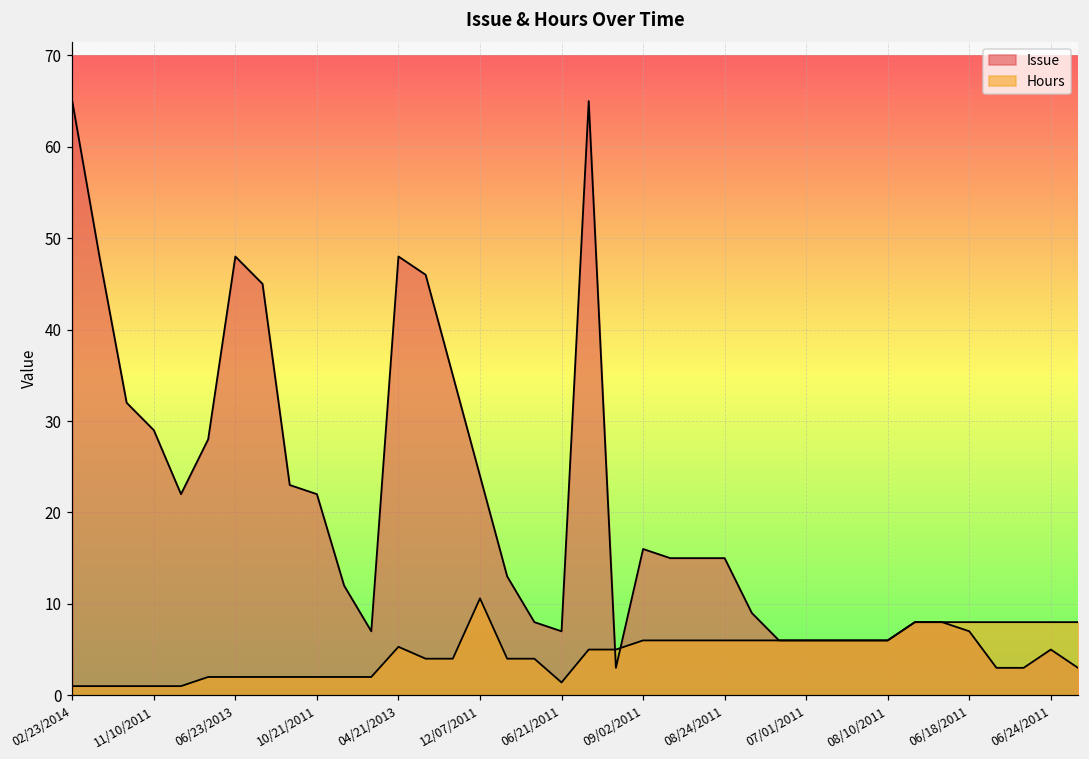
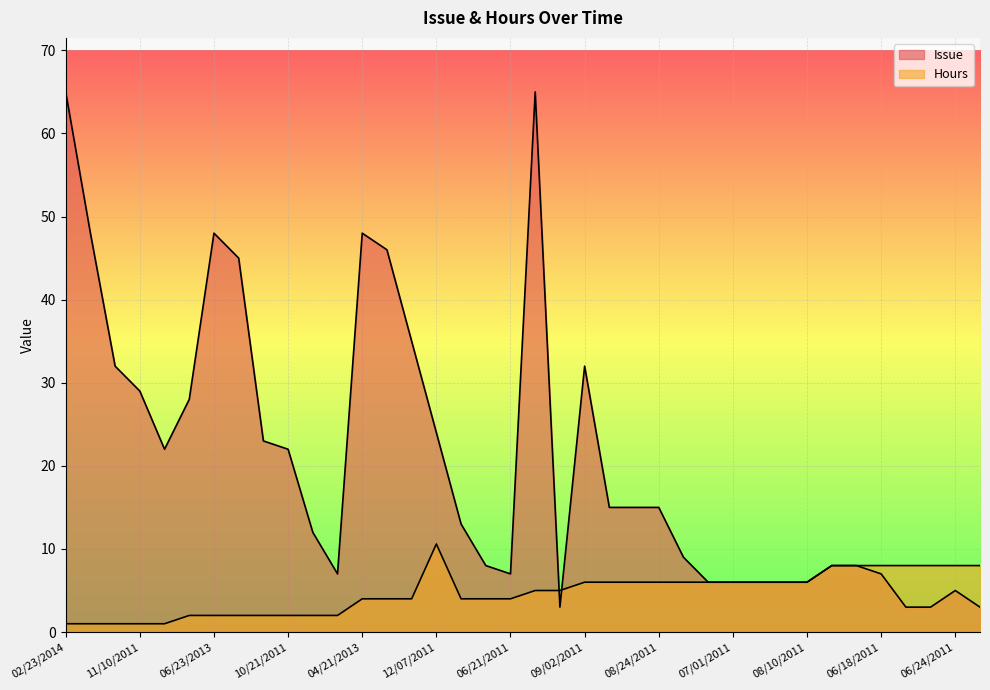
Hours, 04/21/2013: 5 -> 4
Hours, 06/21/2011: 1 -> 4
Issue, 09/02/2011: 16 -> 32
